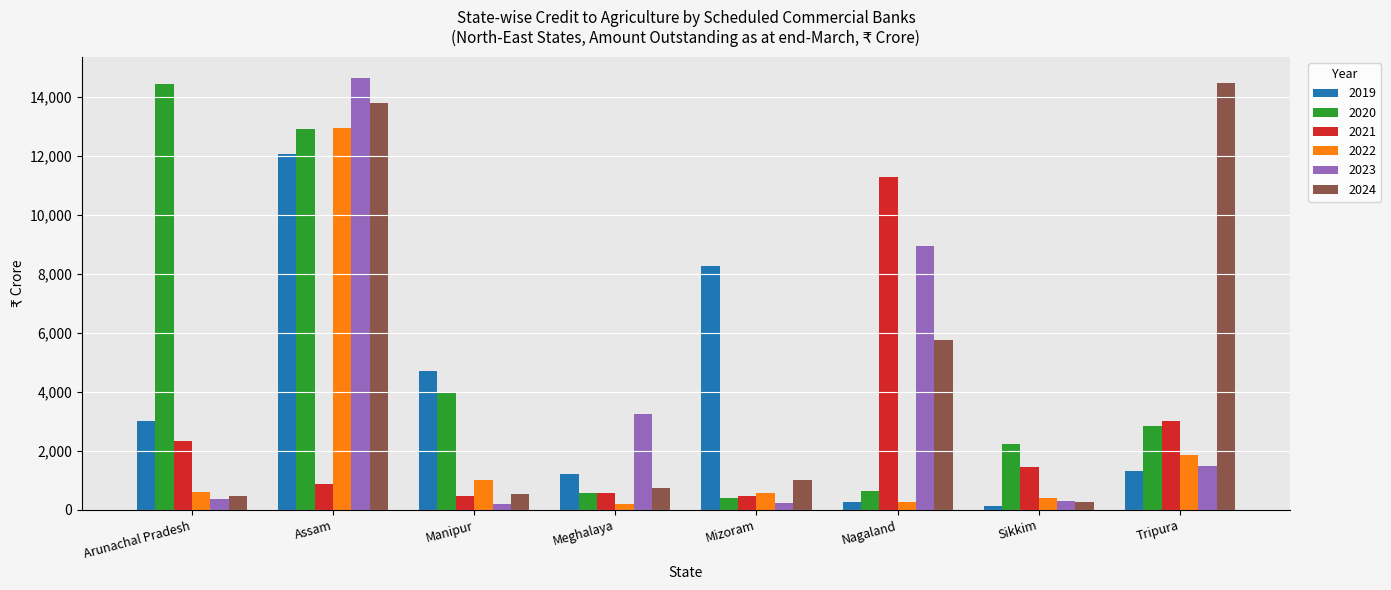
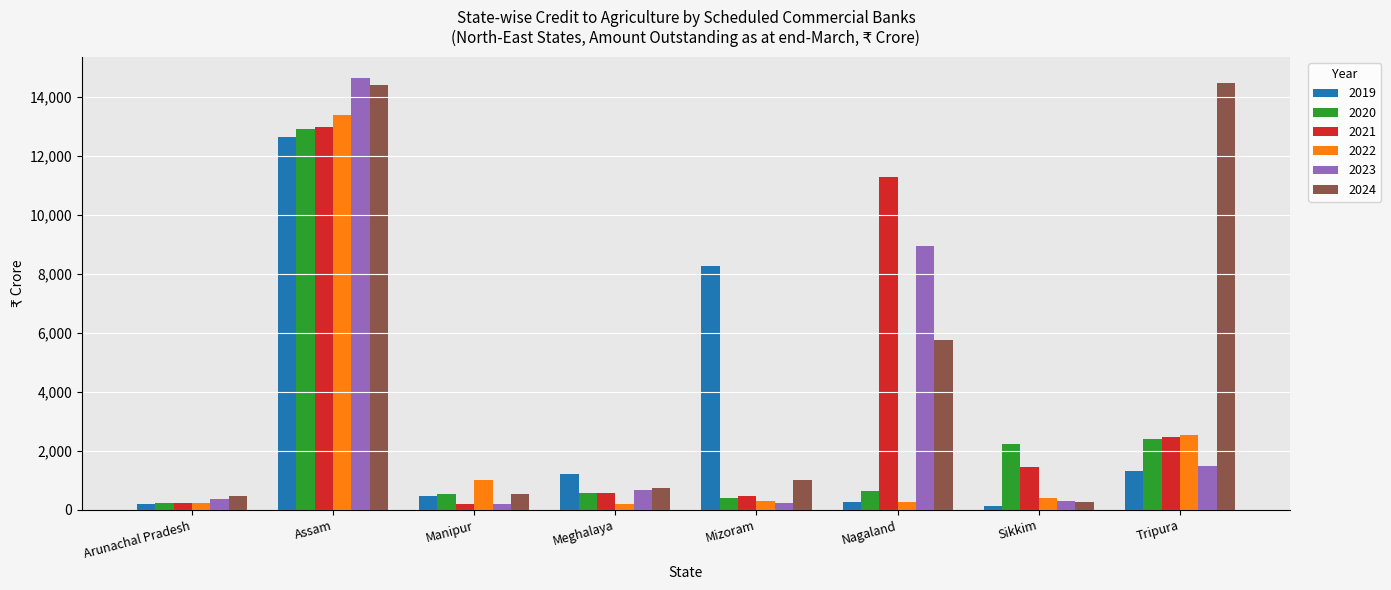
2019, Arunachal Pradesh: 3,000 -> 200
2020, Arunachal Pradesh: 14,400 -> 200
2021, Arunachal Pradesh: 2,300 -> 200
2022, Arunachal Pradesh: 600 -> 200
2019, Assam: 12,100 -> 12,700
2021, Assam: 900 -> 13,000
2022, Assam: 13,000 -> 13,400
2024, Assam: 13,800 -> 14,400
2019, Manipur: 4,700 -> 500
2020, Manipur: 4,000 -> 500
2021, Manipur: 500 -> 200
2023, Meghalaya: 3,200 -> 700
2022, Mizoram: 600 -> 300
2020, Tripura: 2,800 -> 2,400
2021, Tripura: 3,000 -> 2,500
2022, Tripura: 1,800 -> 2,500
